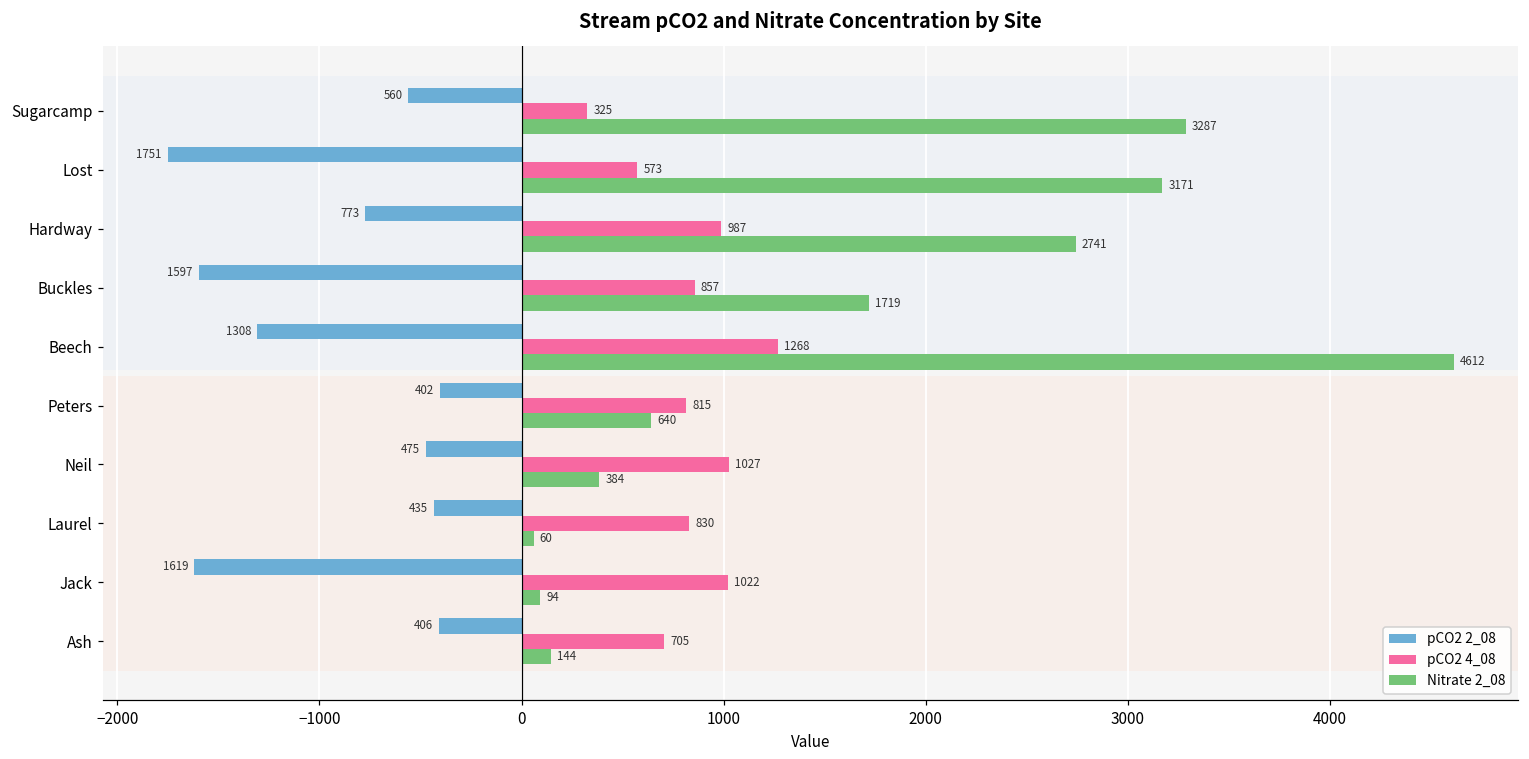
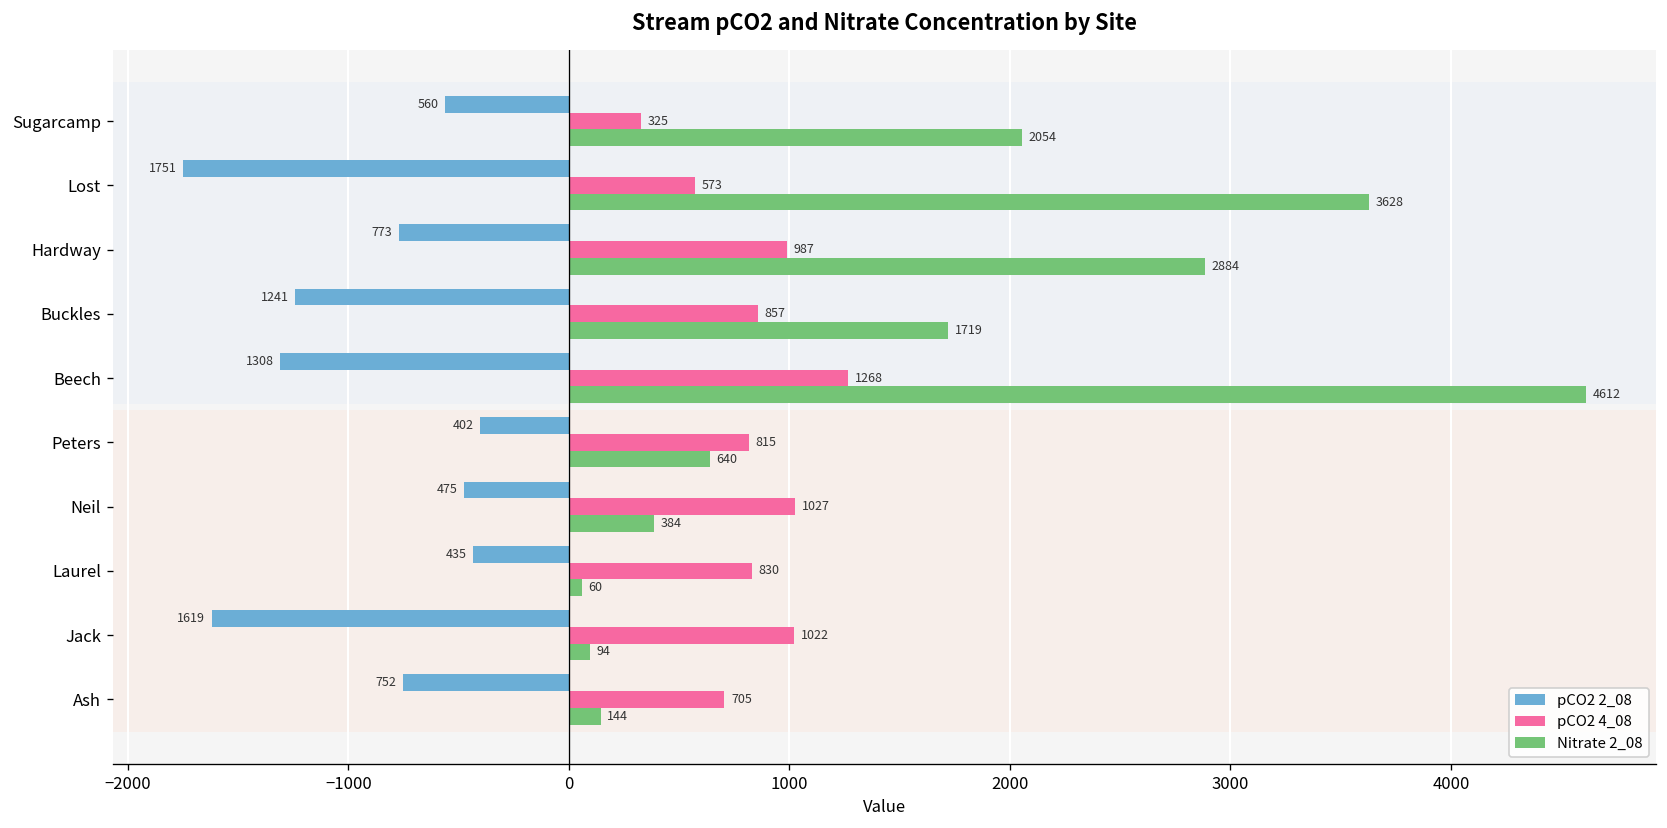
Nitrate 2_08, Sugarcamp: 3287 -> 2054
Nitrate 2_08, Lost: 3171 -> 3628
Nitrate 2_08, Hardway: 2741 -> 2884
pCO2 2_08, Buckles: 1597 -> 1241
pCO2 2_08, Ash: 406 -> 752
